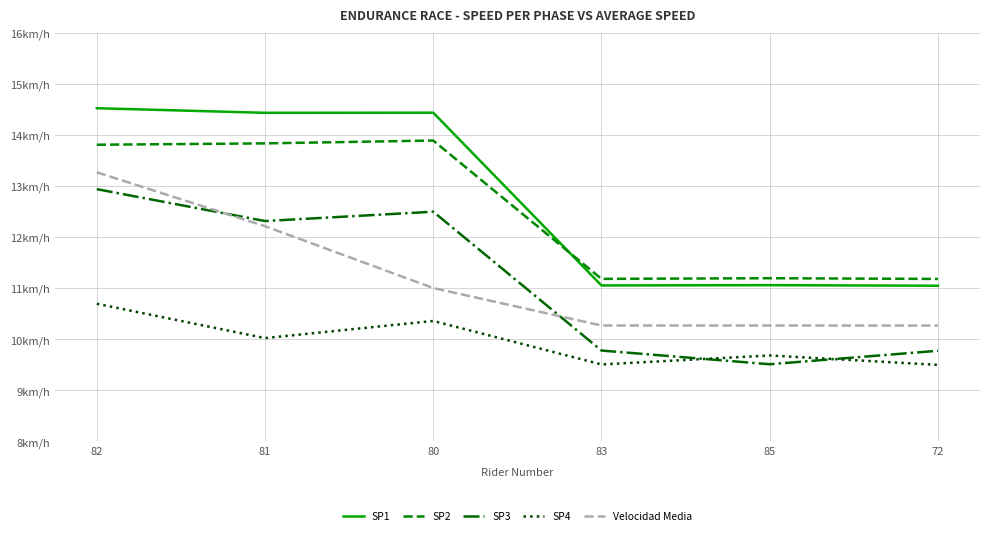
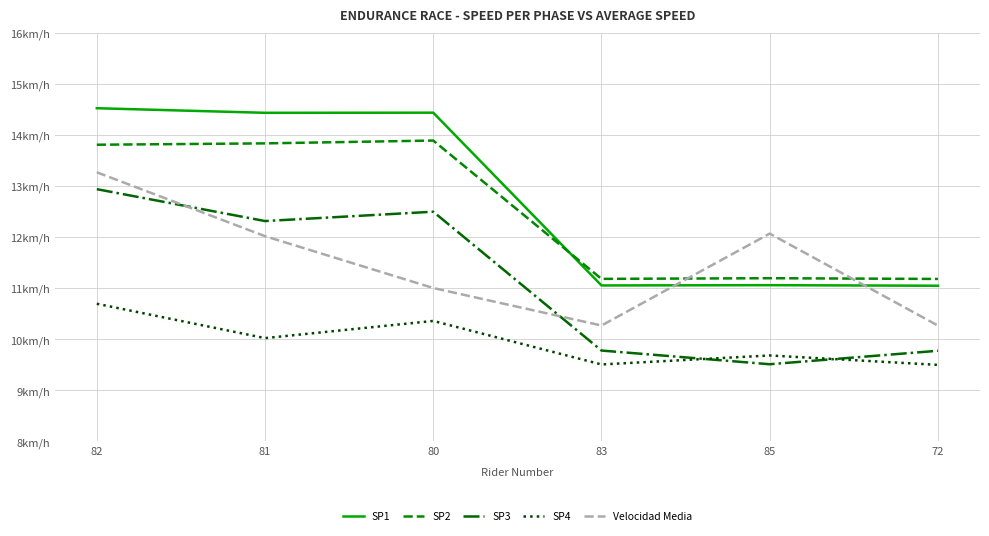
Velocidad Media, 81: 12.2km/h -> 12.0km/h
Velocidad Media, 85: 10.3km/h -> 12.1km/h
